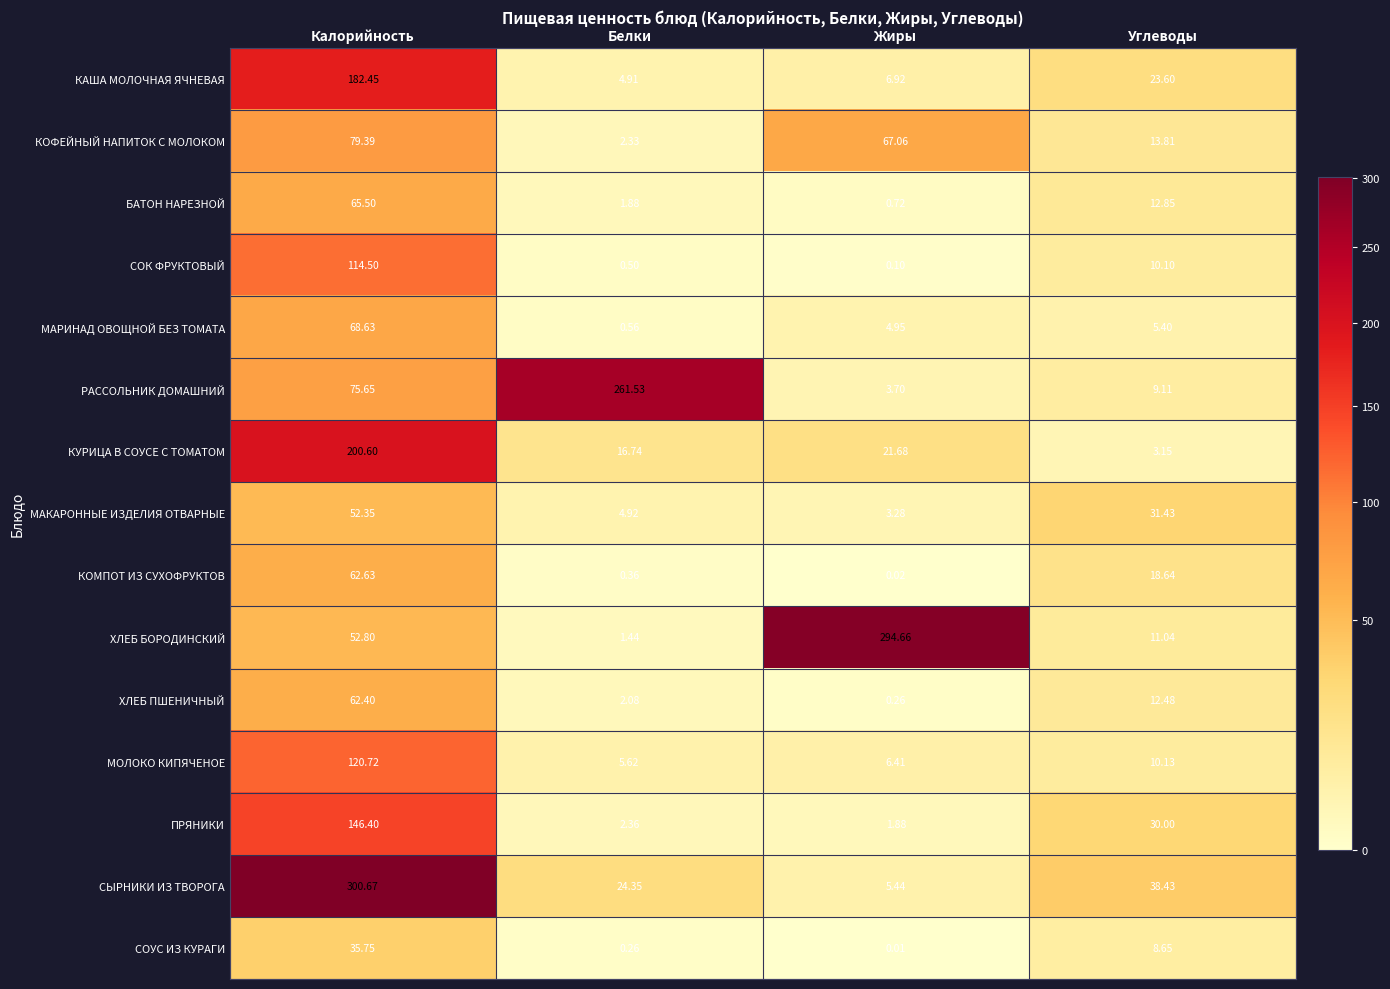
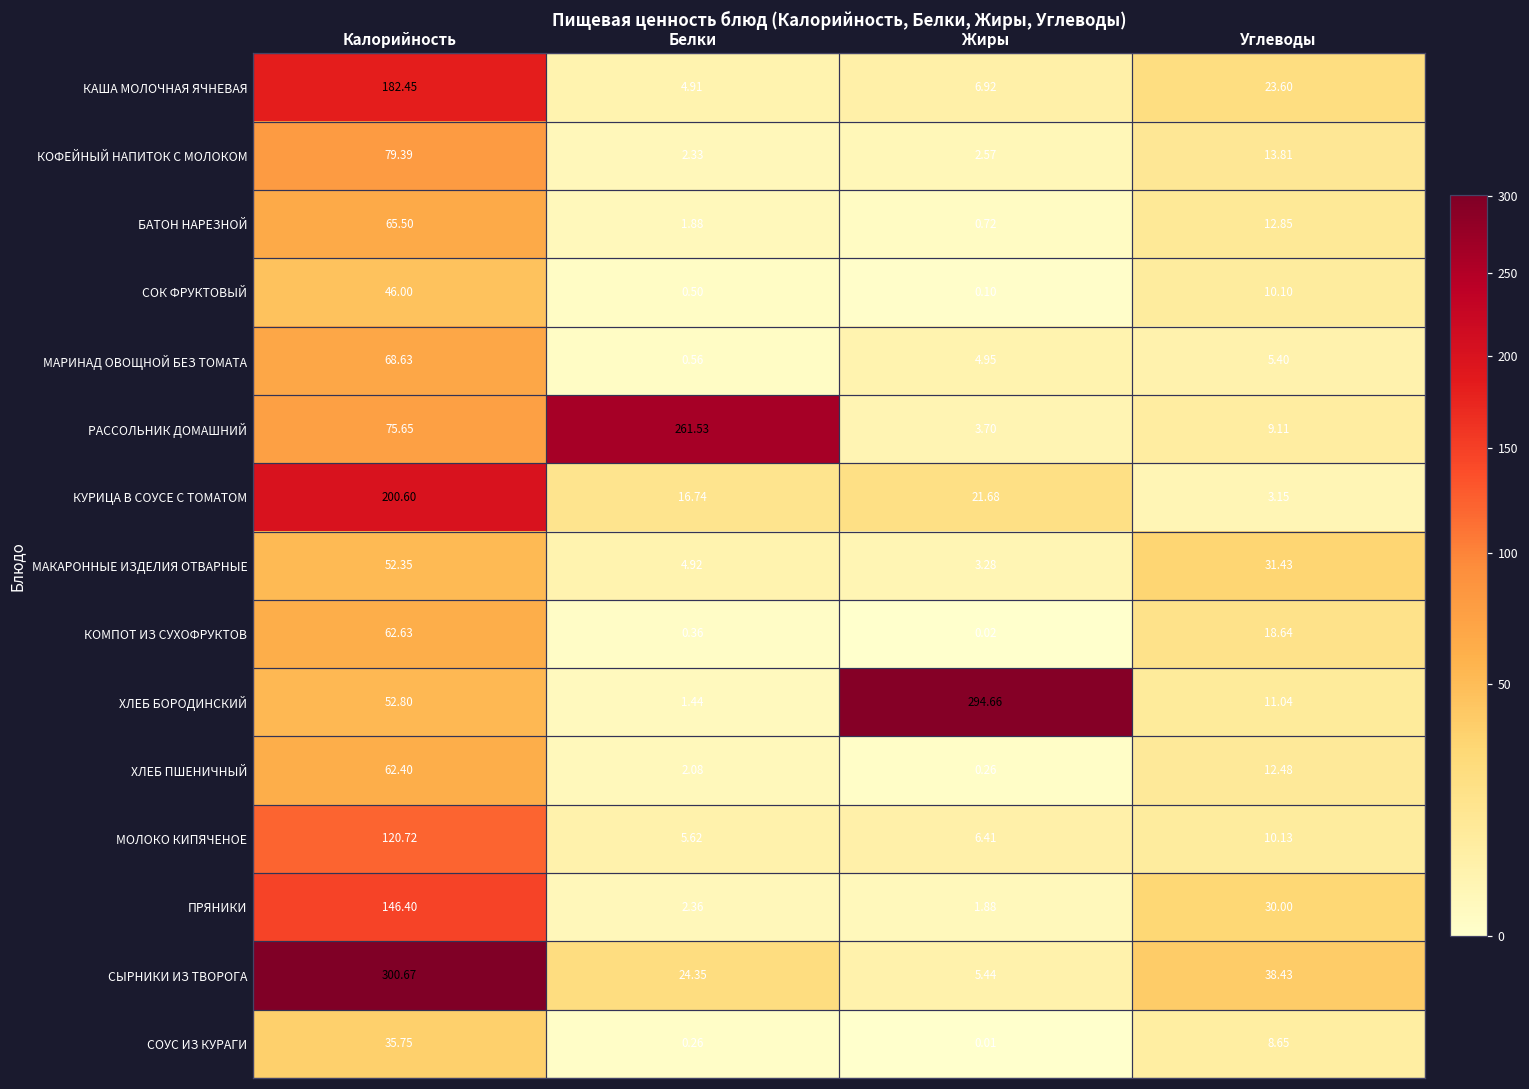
КОФЕЙНЫЙ НАПИТОК С МОЛОКОМ, Жиры: 67.06 -> 2.57
СОК ФРУКТОВЫЙ, Калорийность: 114.50 -> 46.00
